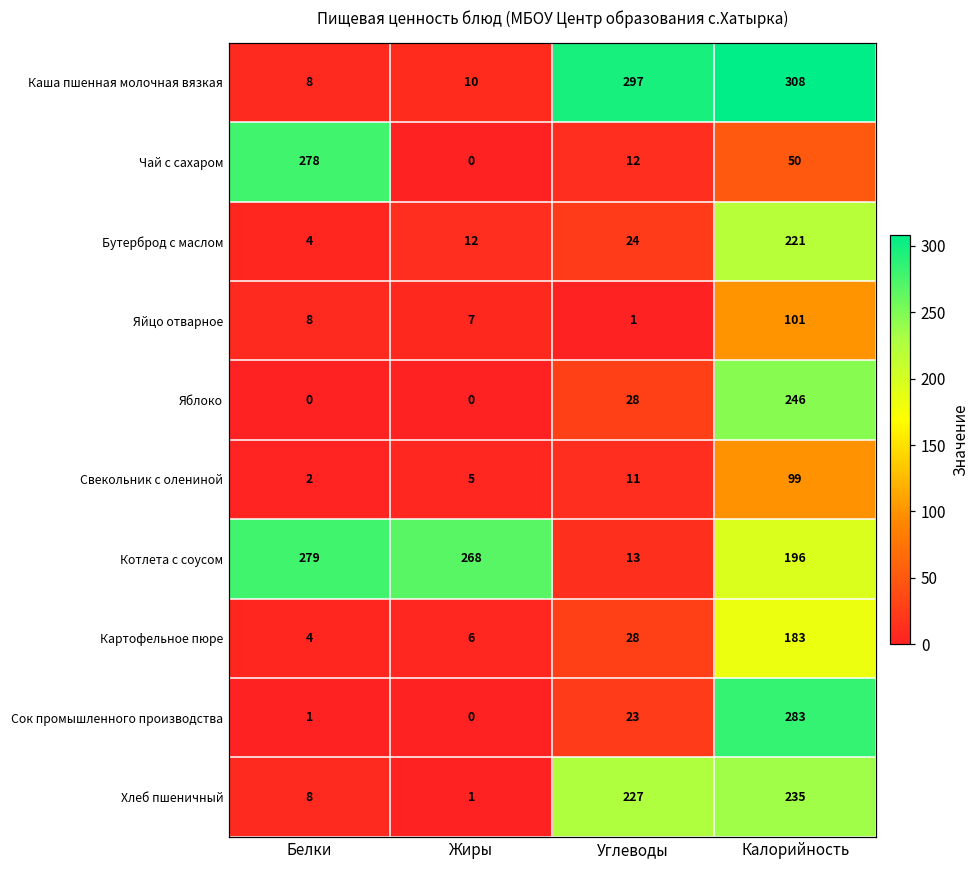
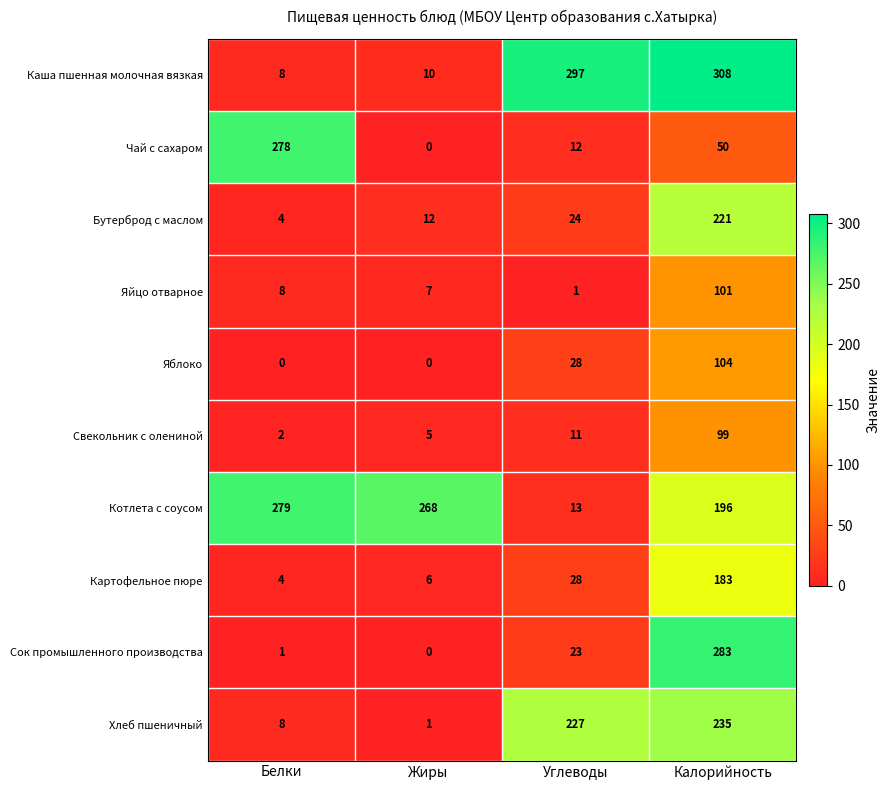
Яблоко, Калорийность: 246 -> 104
